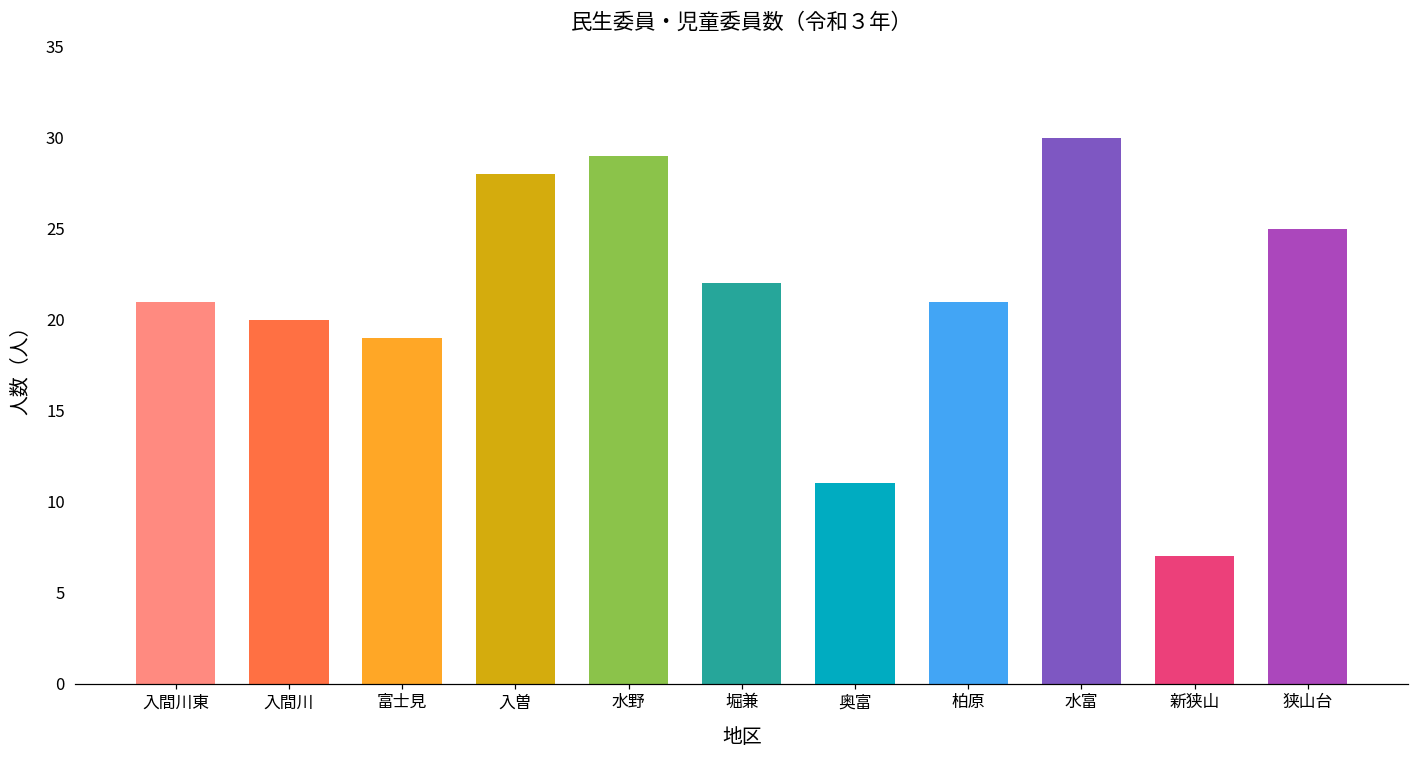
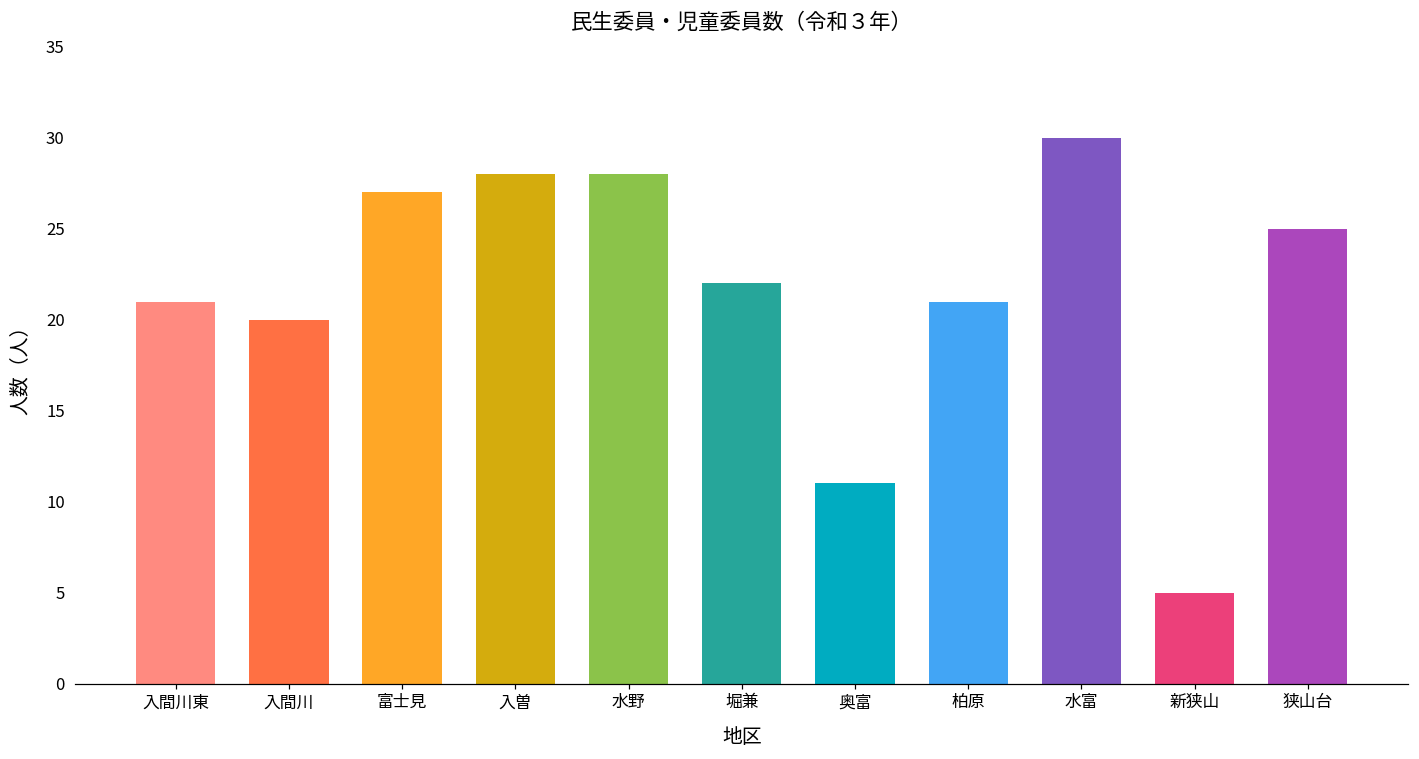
富士見: 19 -> 27
水野: 29 -> 28
新狭山: 7 -> 5
